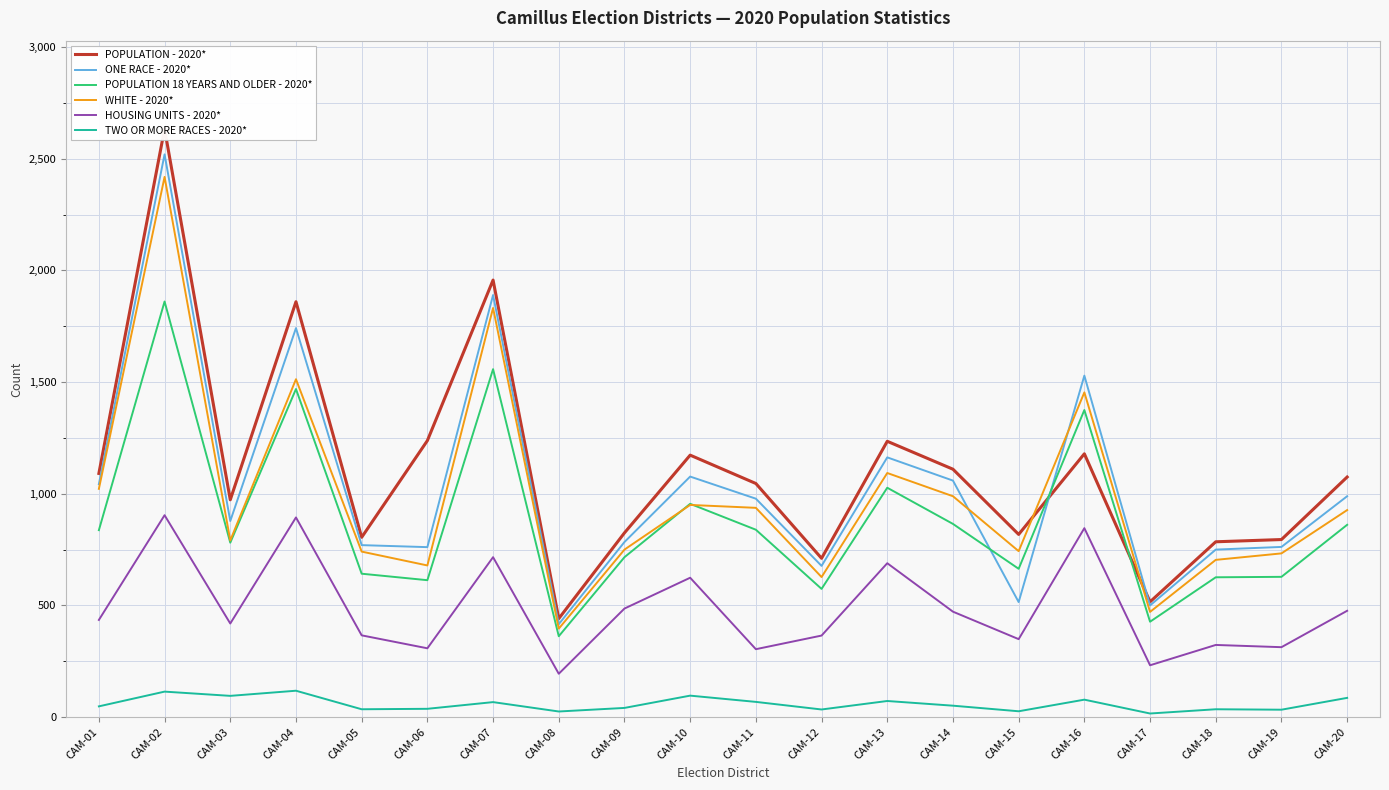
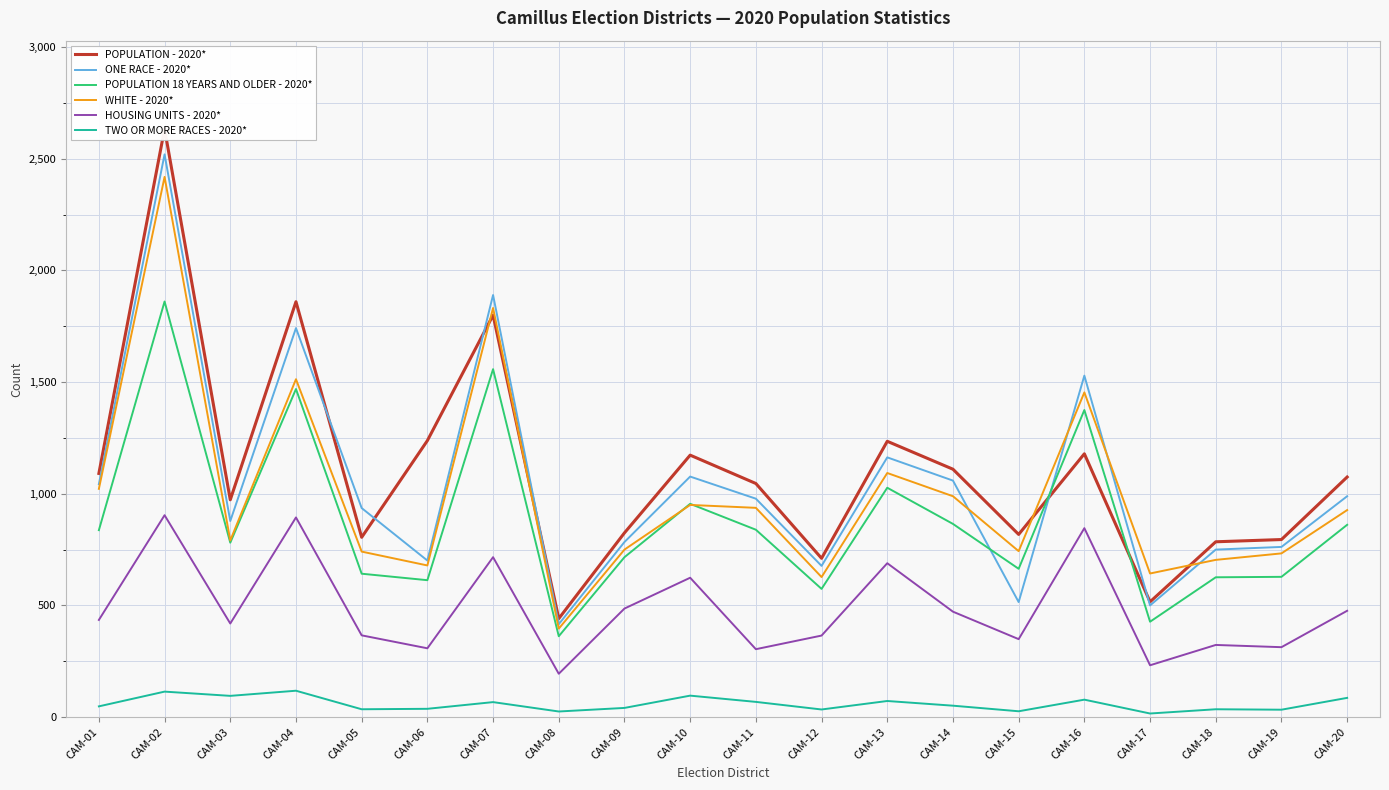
ONE RACE - 2020*, CAM-05: 770 -> 940
ONE RACE - 2020*, CAM-06: 760 -> 700
POPULATION - 2020*, CAM-07: 1,960 -> 1,800
WHITE - 2020*, CAM-17: 470 -> 640
